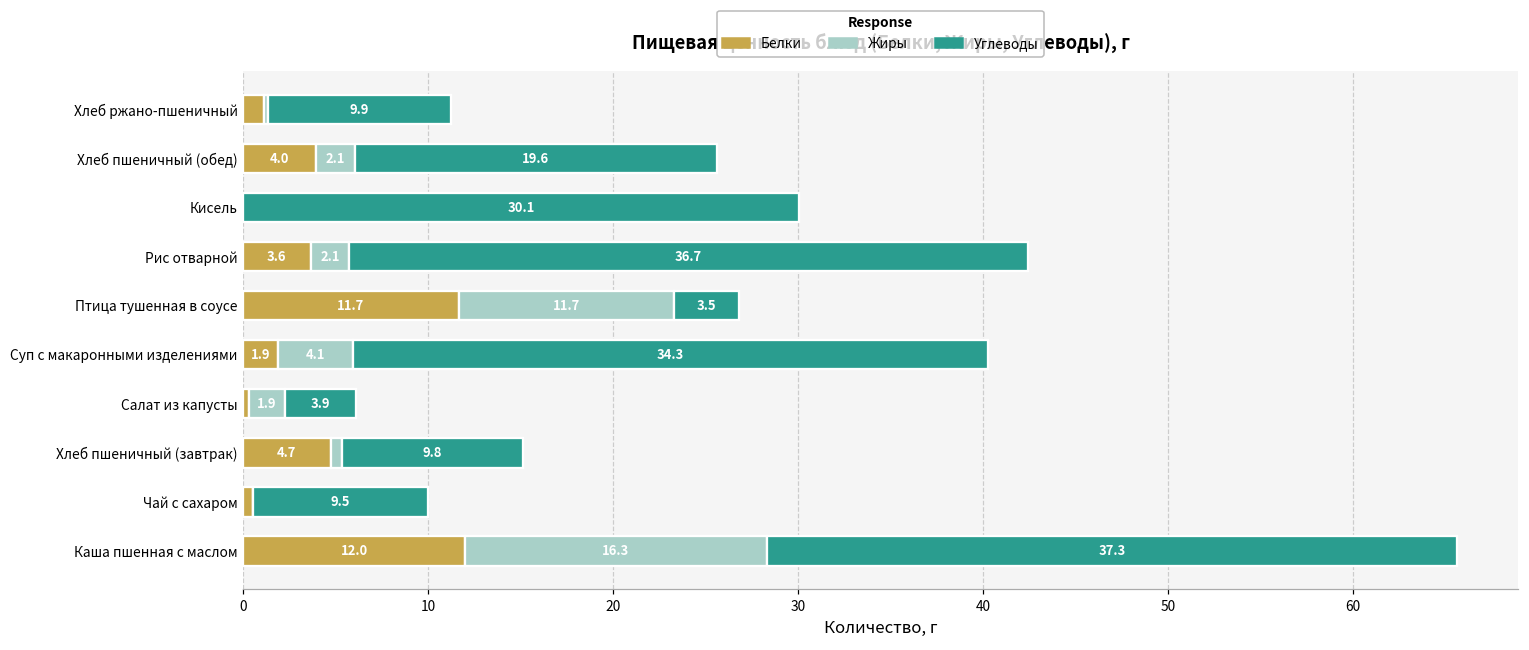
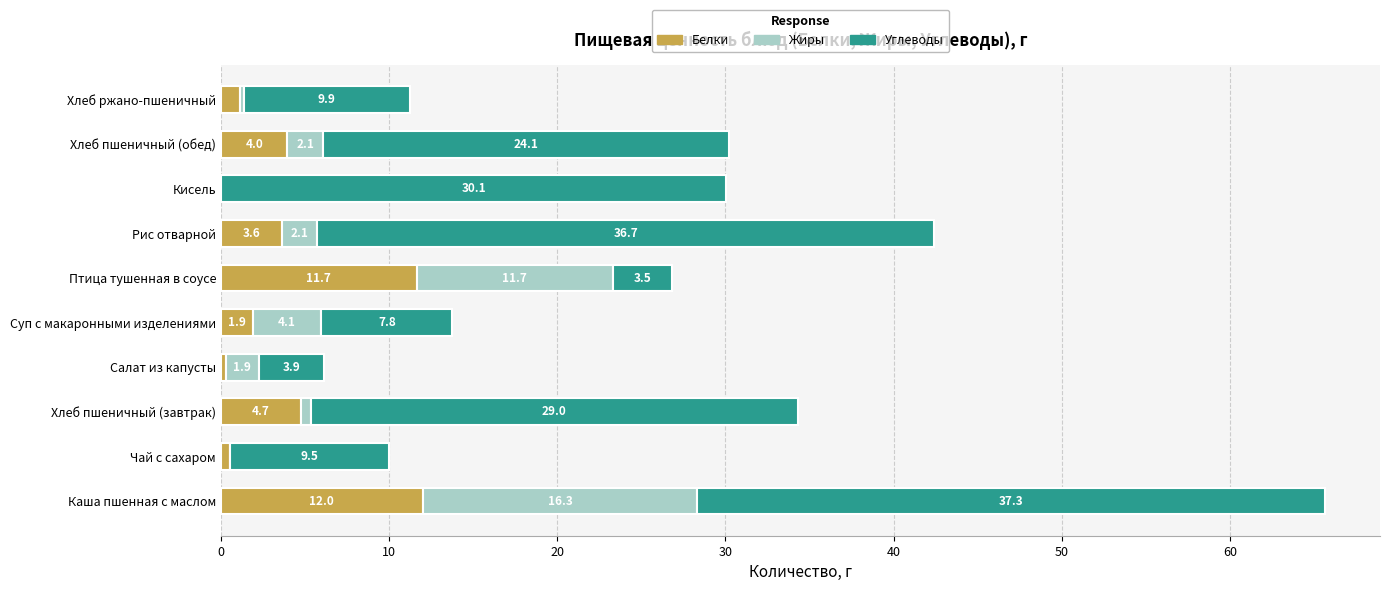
Углеводы, Хлеб пшеничный (обед): 19.6 -> 24.1
Углеводы, Суп с макаронными изделениями: 34.3 -> 7.8
Углеводы, Хлеб пшеничный (завтрак): 9.8 -> 29.0
